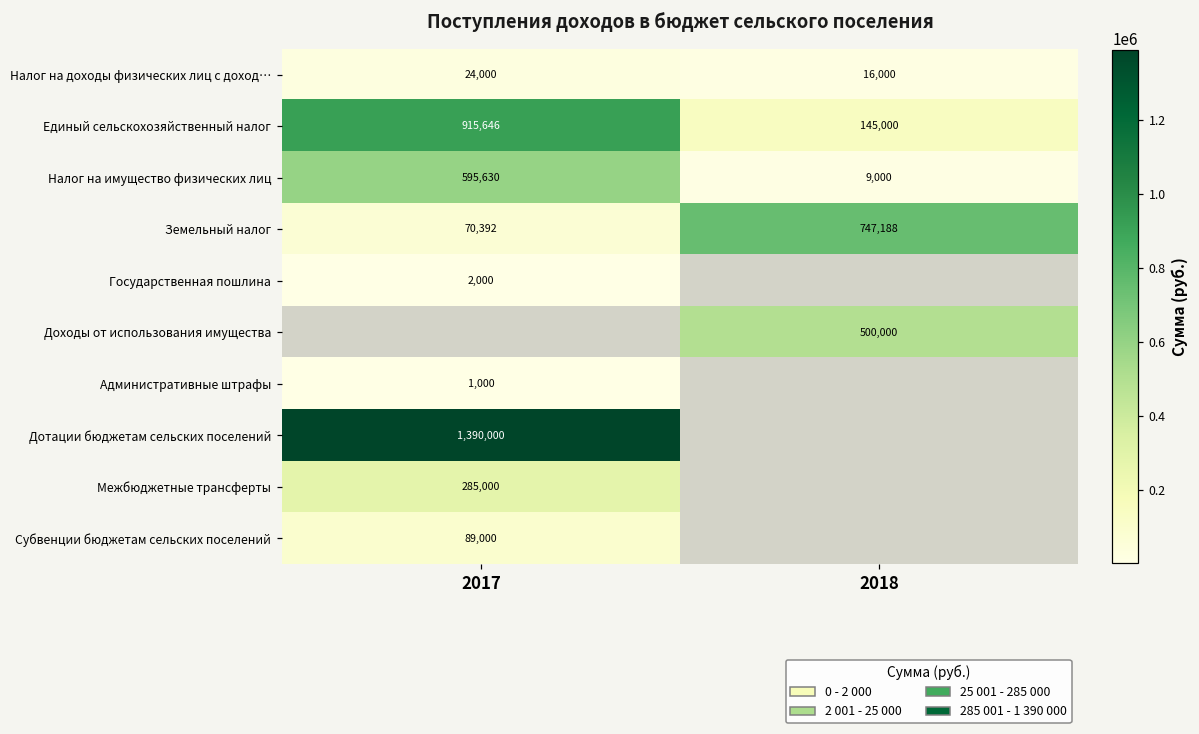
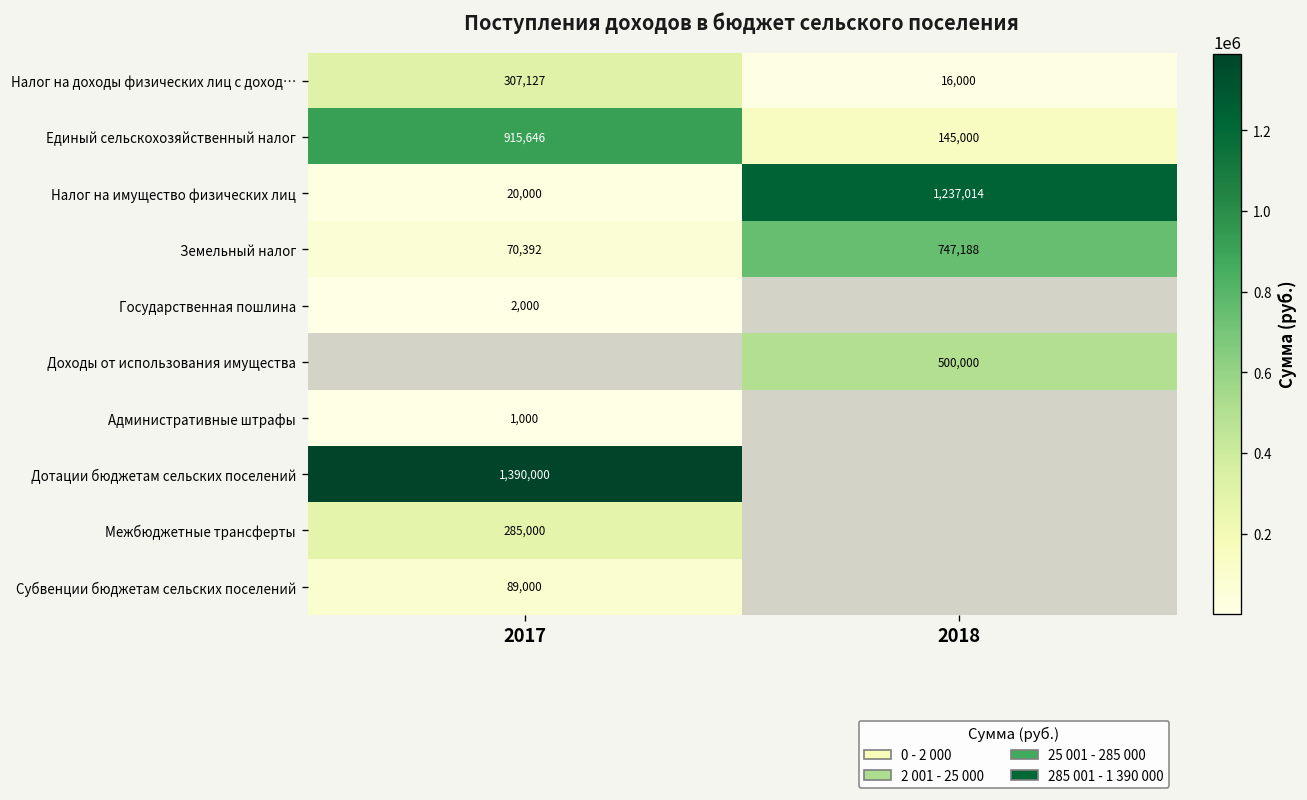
Налог на доходы физических лиц с доход…, 2017: 24,000 -> 307,127
Налог на имущество физических лиц, 2017: 595,630 -> 20,000
Налог на имущество физических лиц, 2018: 9,000 -> 1,237,014
